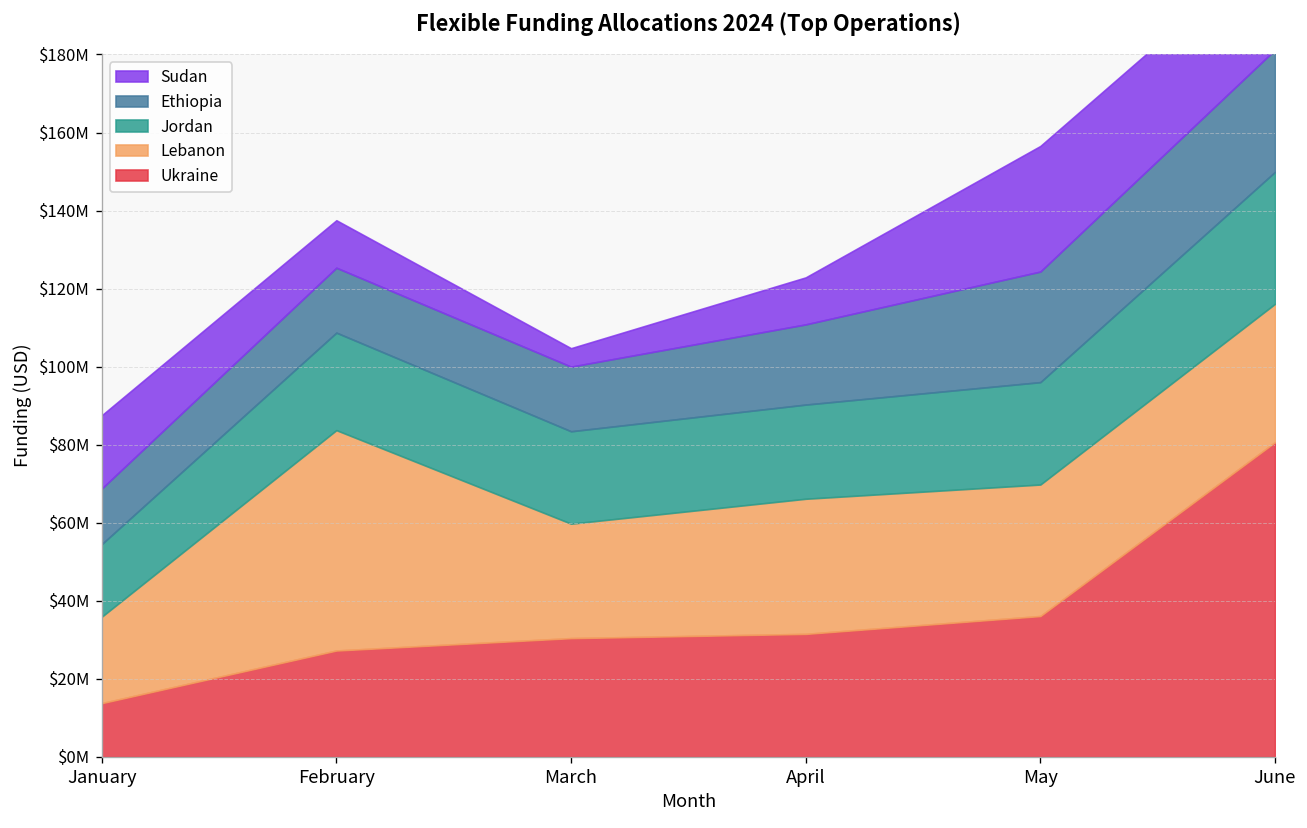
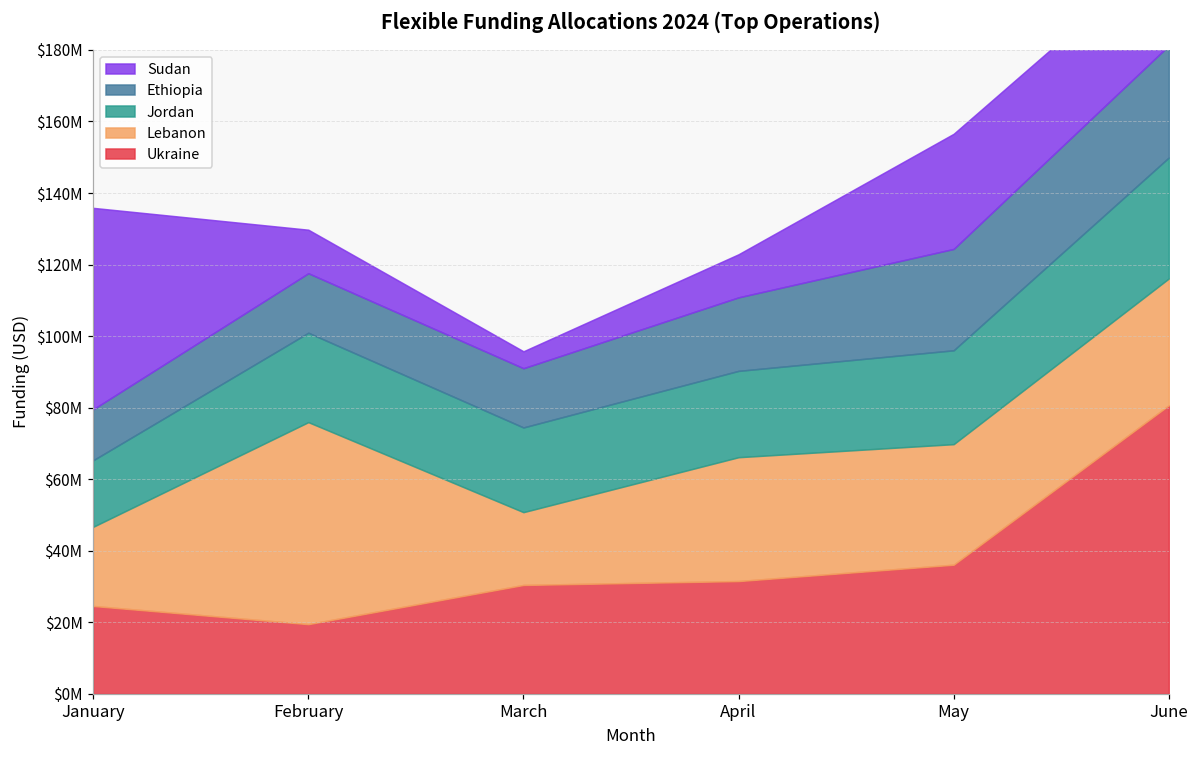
Ukraine, January: $14000000 -> $25000000
Sudan, January: $19000000 -> $56000000
Ukraine, February: $27000000 -> $19000000
Lebanon, March: $29000000 -> $20000000
